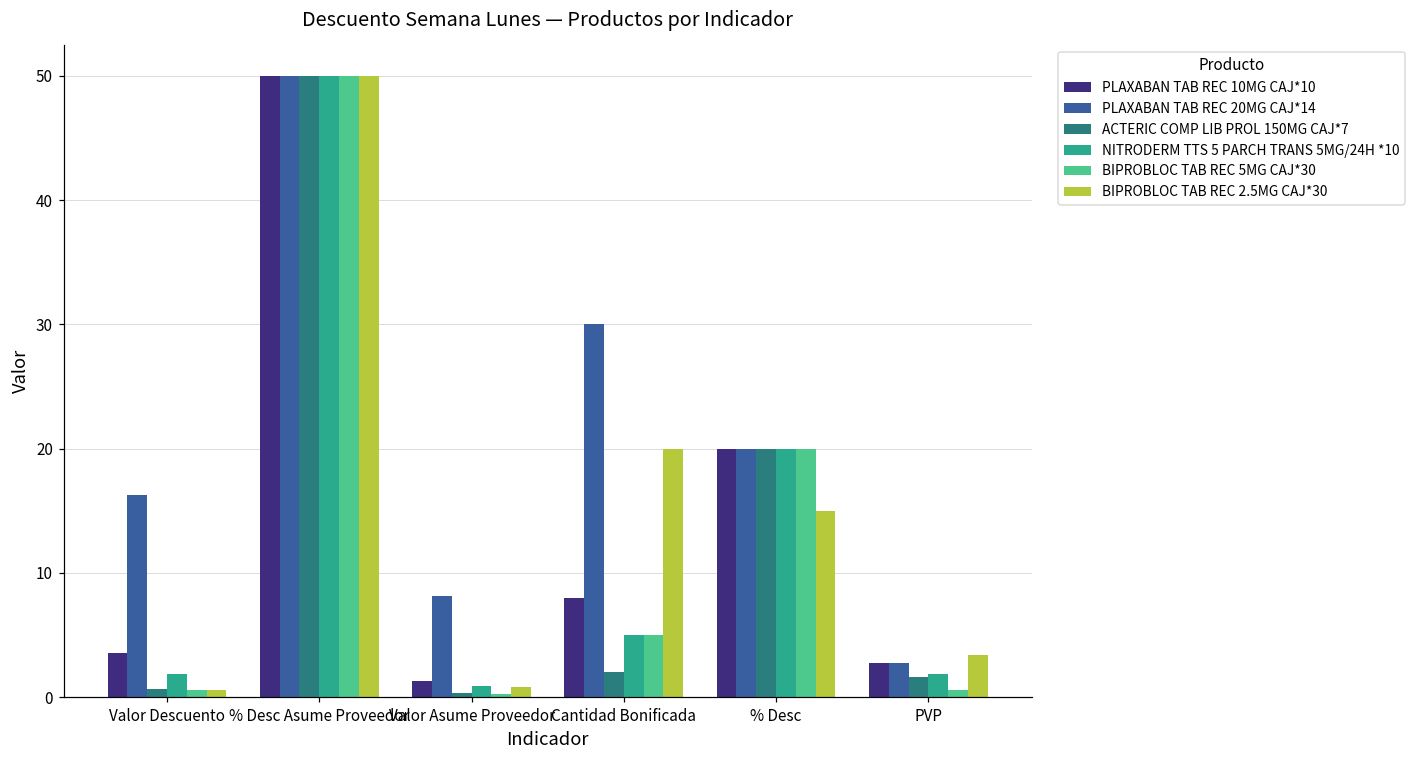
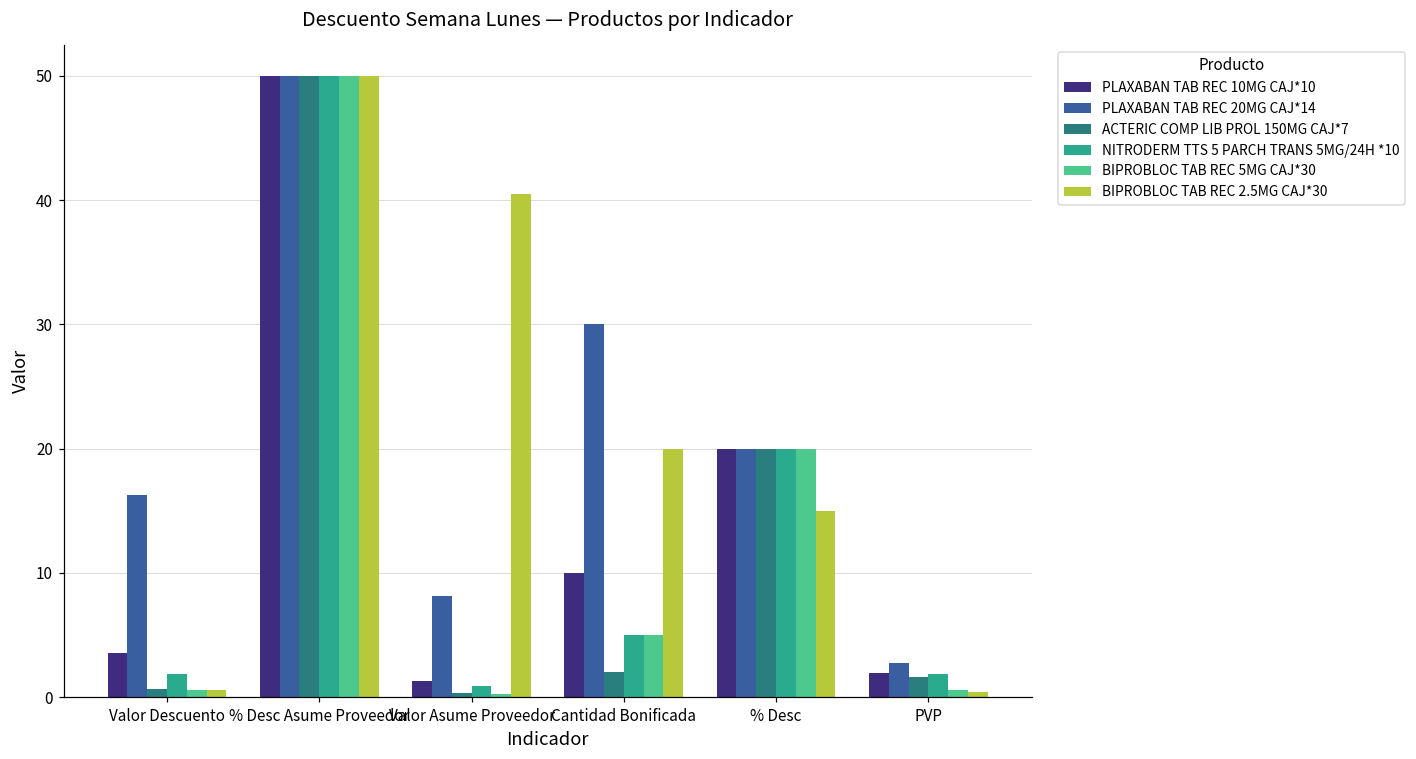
BIPROBLOC TAB REC 2.5MG CAJ*30, Valor Asume Proveedor: 0.8 -> 40.5
PLAXABAN TAB REC 10MG CAJ*10, Cantidad Bonificada: 8 -> 10
PLAXABAN TAB REC 10MG CAJ*10, PVP: 2.7 -> 1.9
BIPROBLOC TAB REC 2.5MG CAJ*30, PVP: 3.4 -> 0.4
